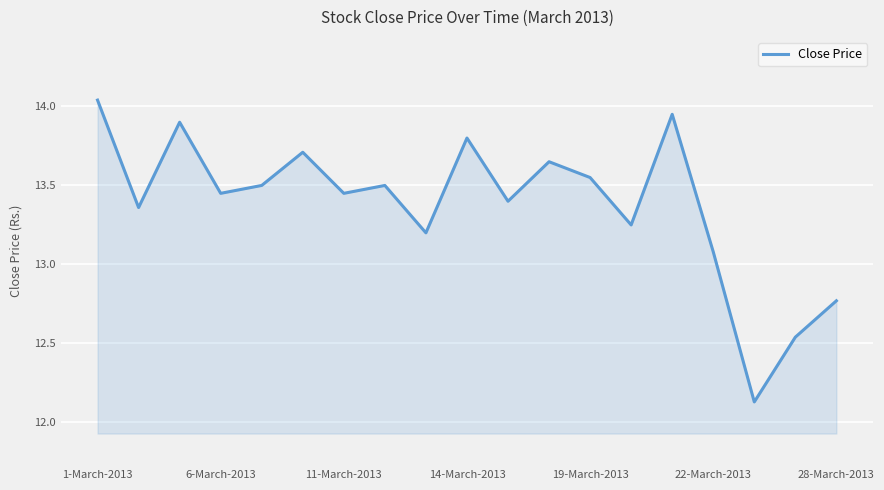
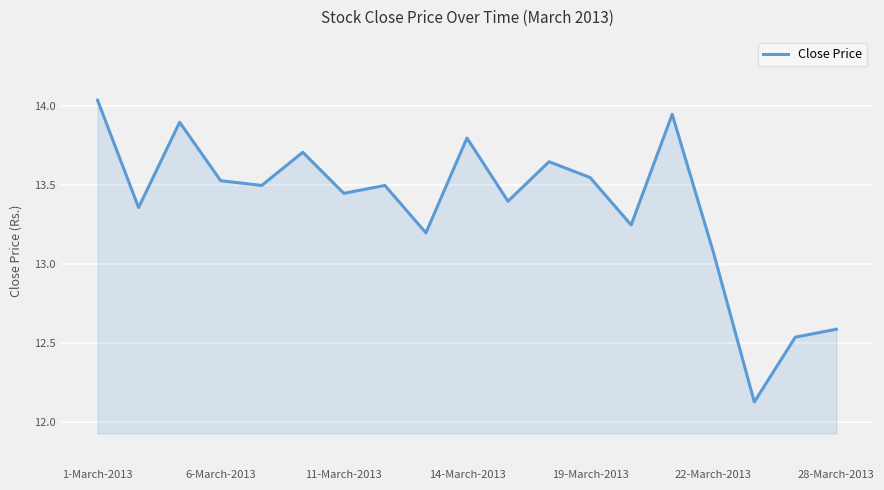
6-March-2013: 13.45 -> 13.53
28-March-2013: 12.77 -> 12.59
